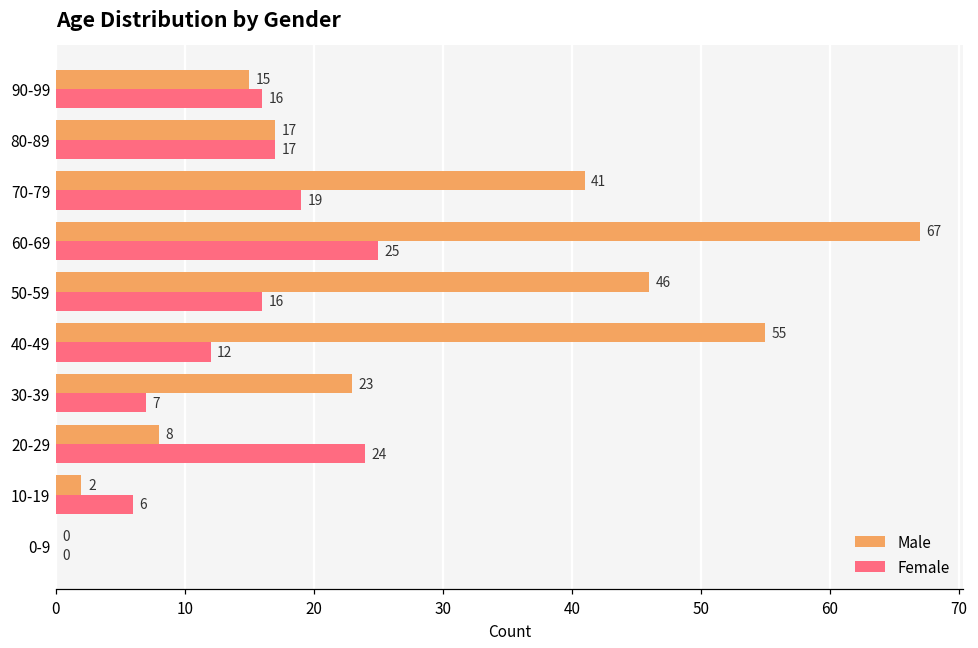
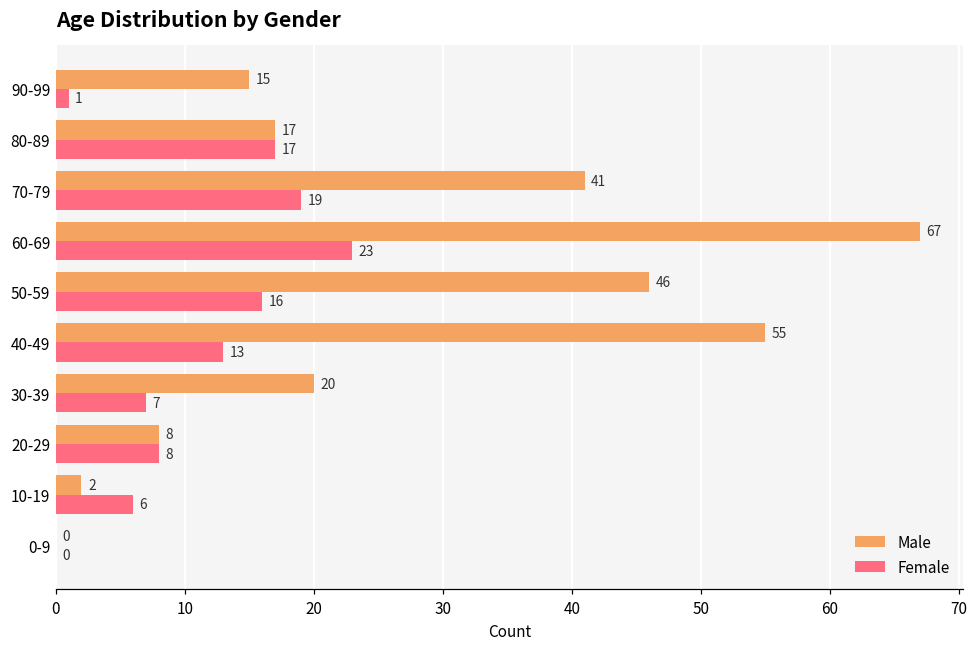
Female, 90-99: 16 -> 1
Female, 60-69: 25 -> 23
Female, 40-49: 12 -> 13
Male, 30-39: 23 -> 20
Female, 20-29: 24 -> 8
